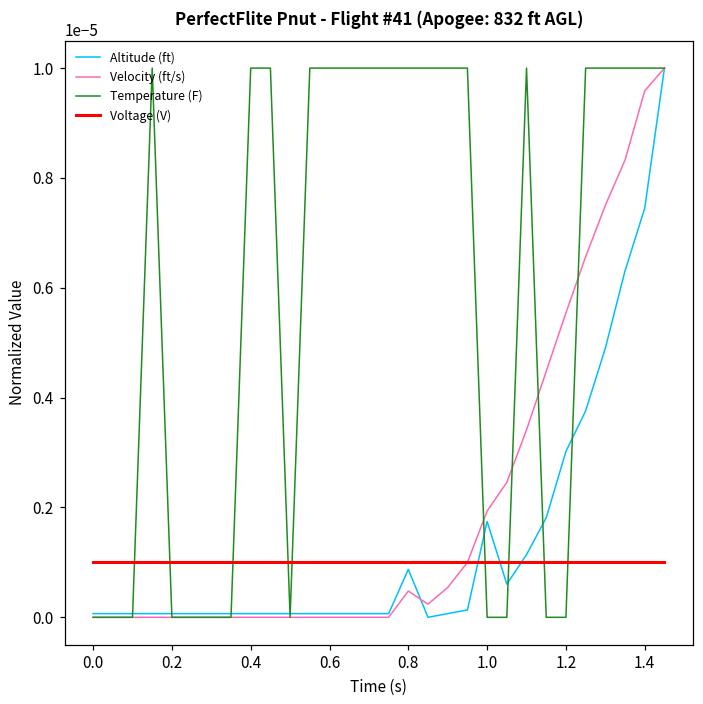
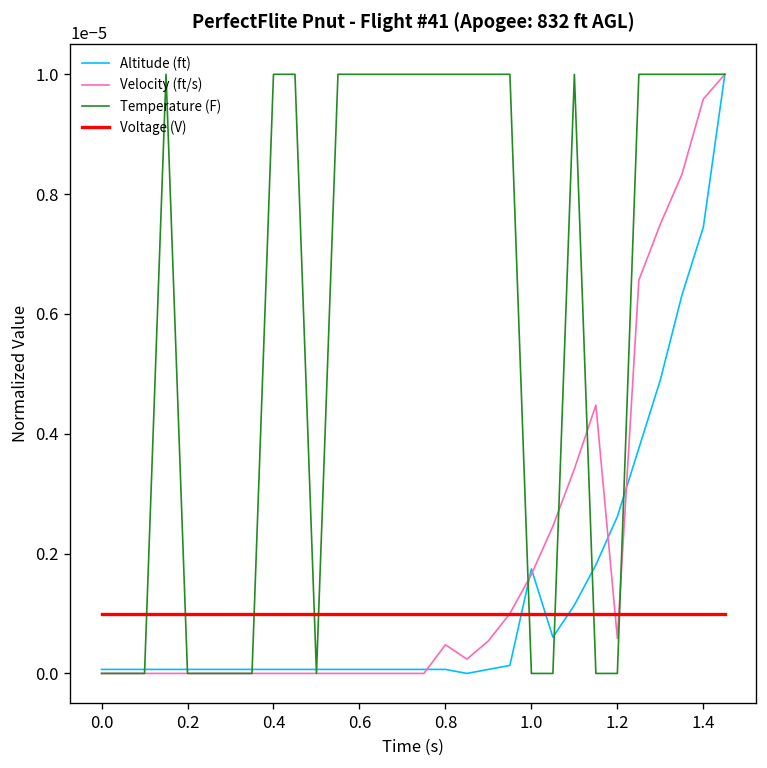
Altitude (ft), 0.8: 0.0000009 -> 0.0000001
Velocity (ft/s), 1.0: 0.0000019 -> 0.0000017
Altitude (ft), 1.2: 0.0000030 -> 0.0000026
Velocity (ft/s), 1.2: 0.0000055 -> 0.0000006
